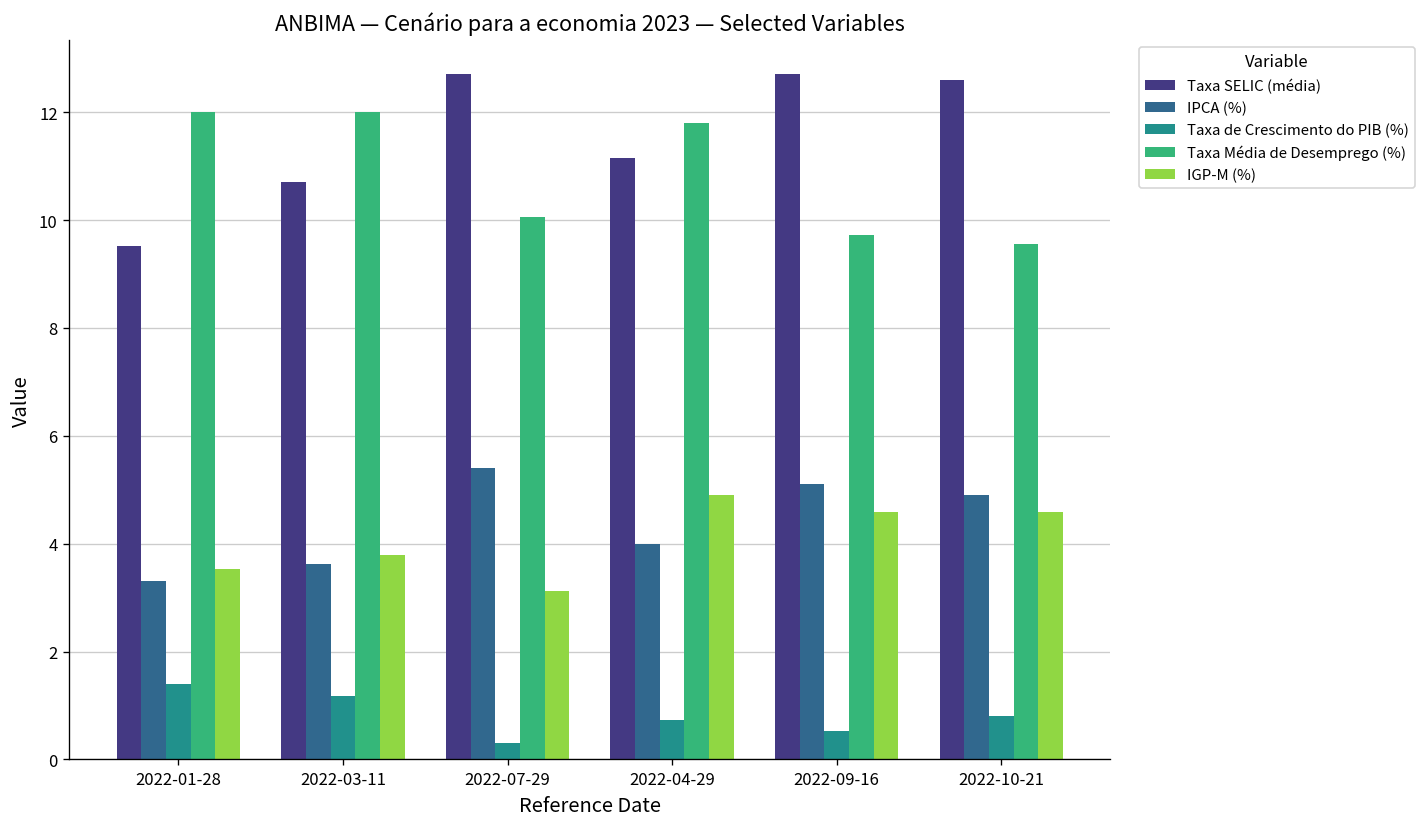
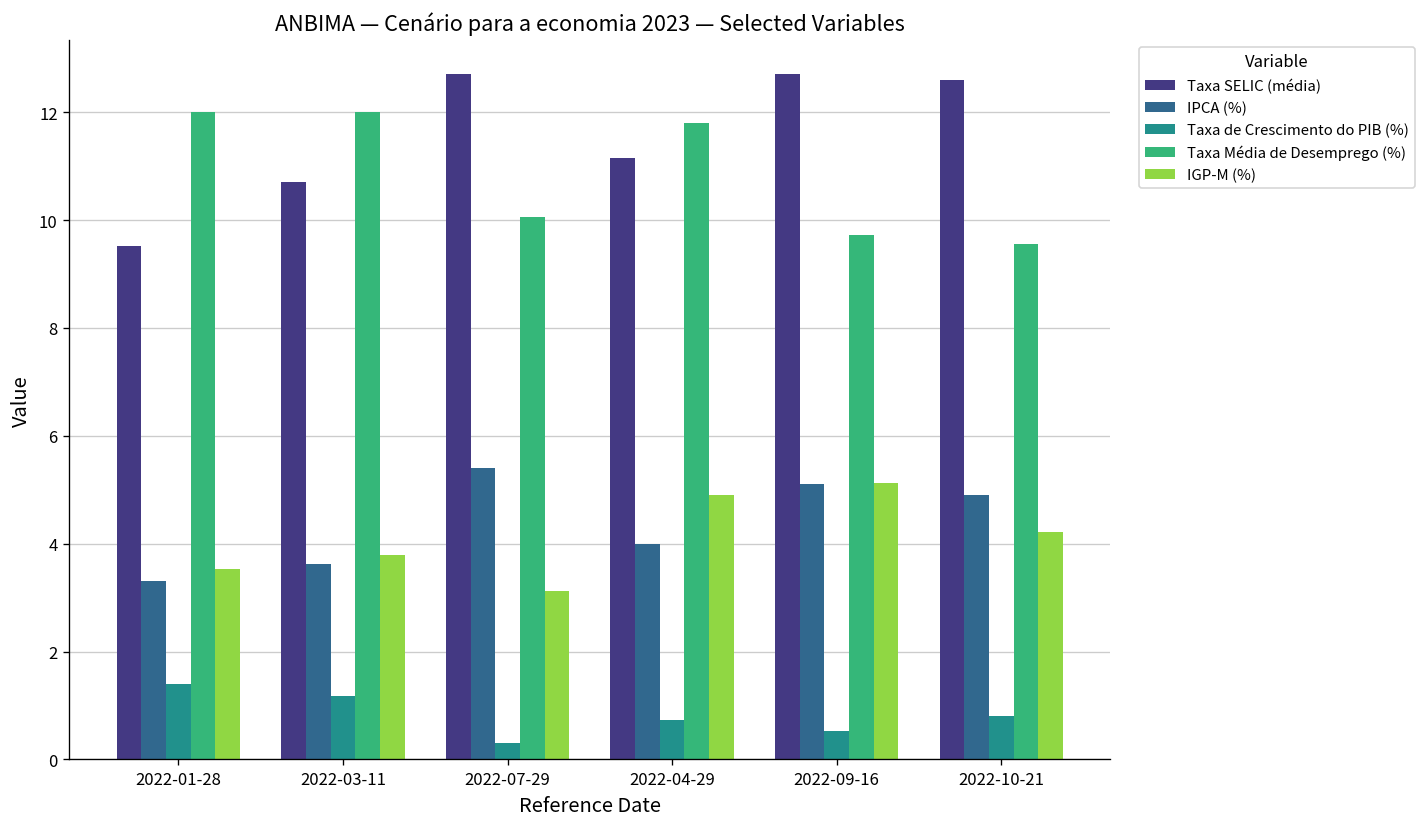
IGP-M (%), 2022-09-16: 4.6 -> 5.1
IGP-M (%), 2022-10-21: 4.6 -> 4.2
